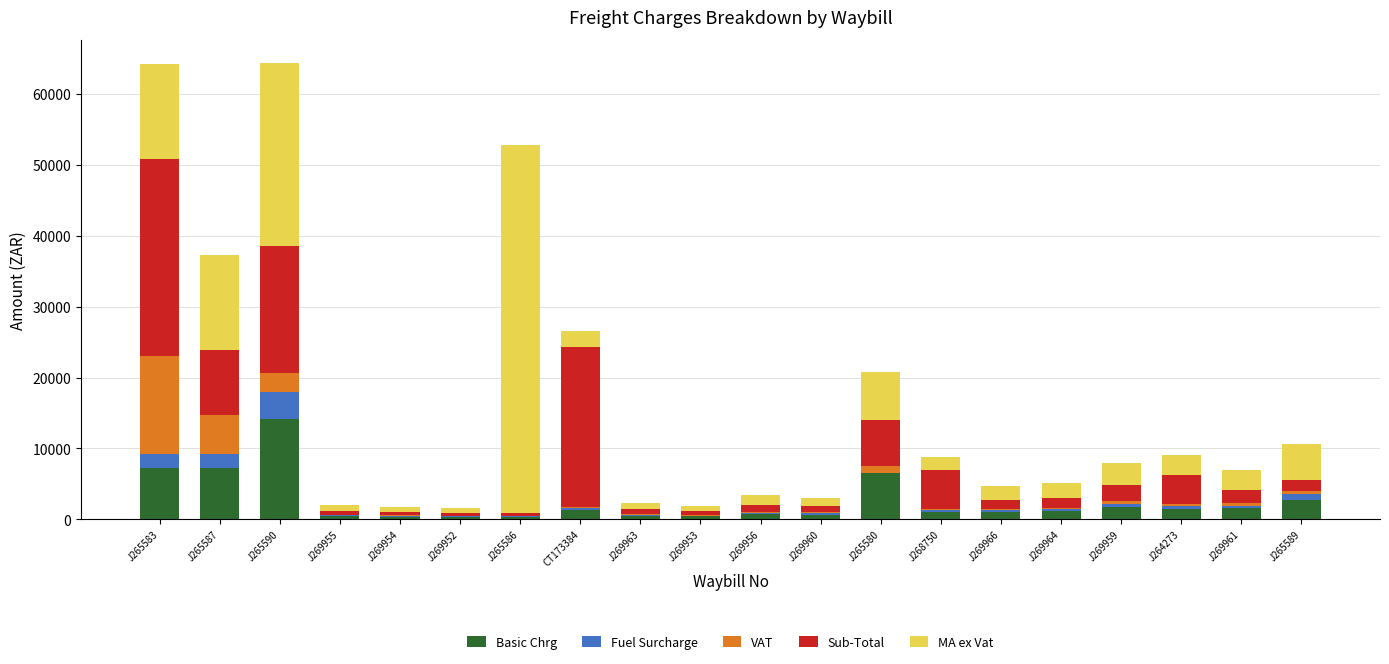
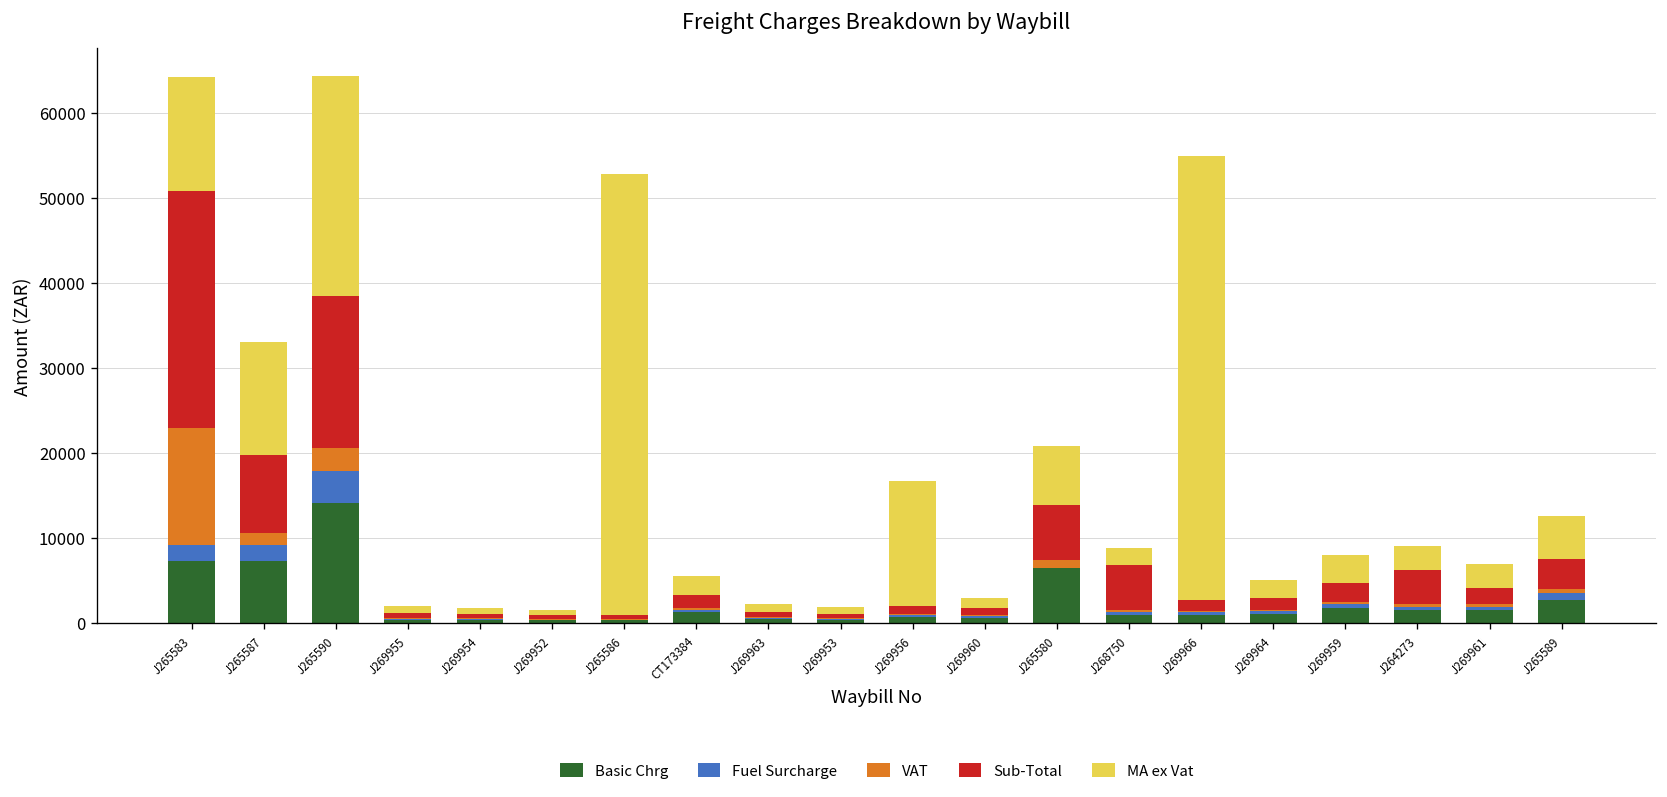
VAT, J265587: 6000 -> 1000
Sub-Total, CT173384: 23000 -> 2000
MA ex Vat, J269956: 1000 -> 15000
MA ex Vat, J269966: 2000 -> 52000
Sub-Total, J265589: 2000 -> 4000
